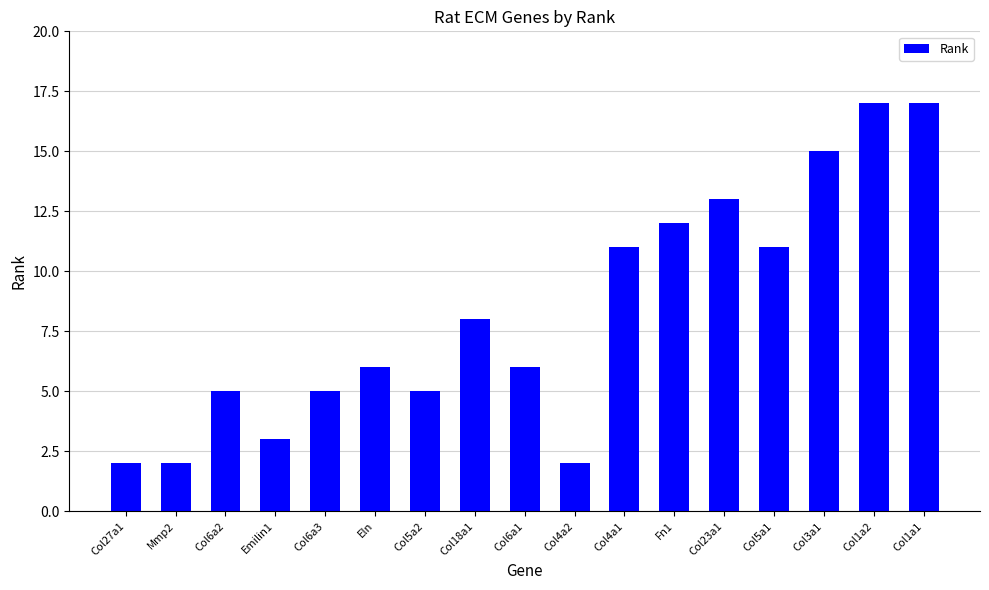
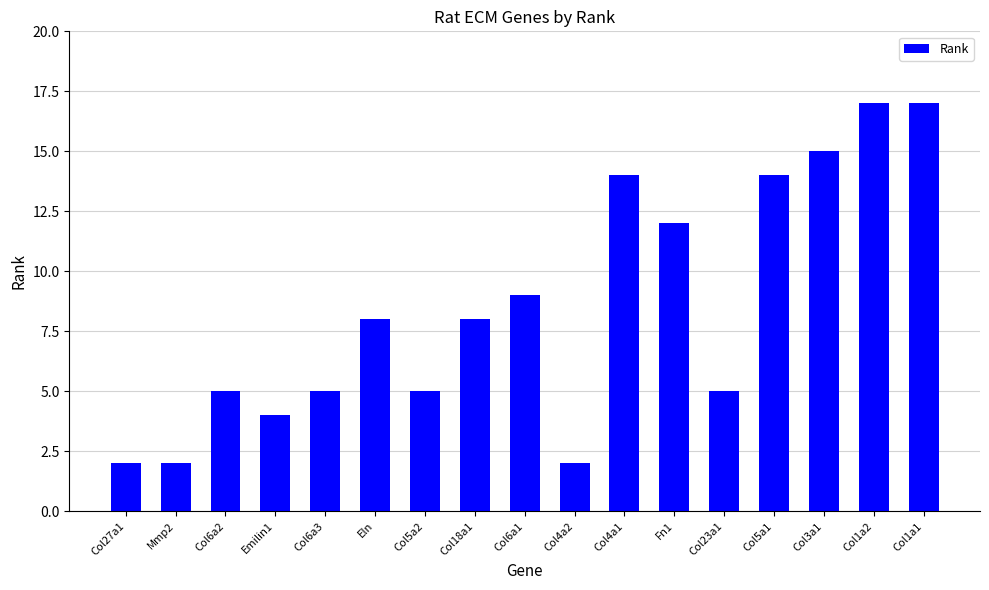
Emilin1: 3 -> 4
Eln: 6 -> 8
Col6a1: 6 -> 9
Col4a1: 11 -> 14
Col23a1: 13 -> 5
Col5a1: 11 -> 14
